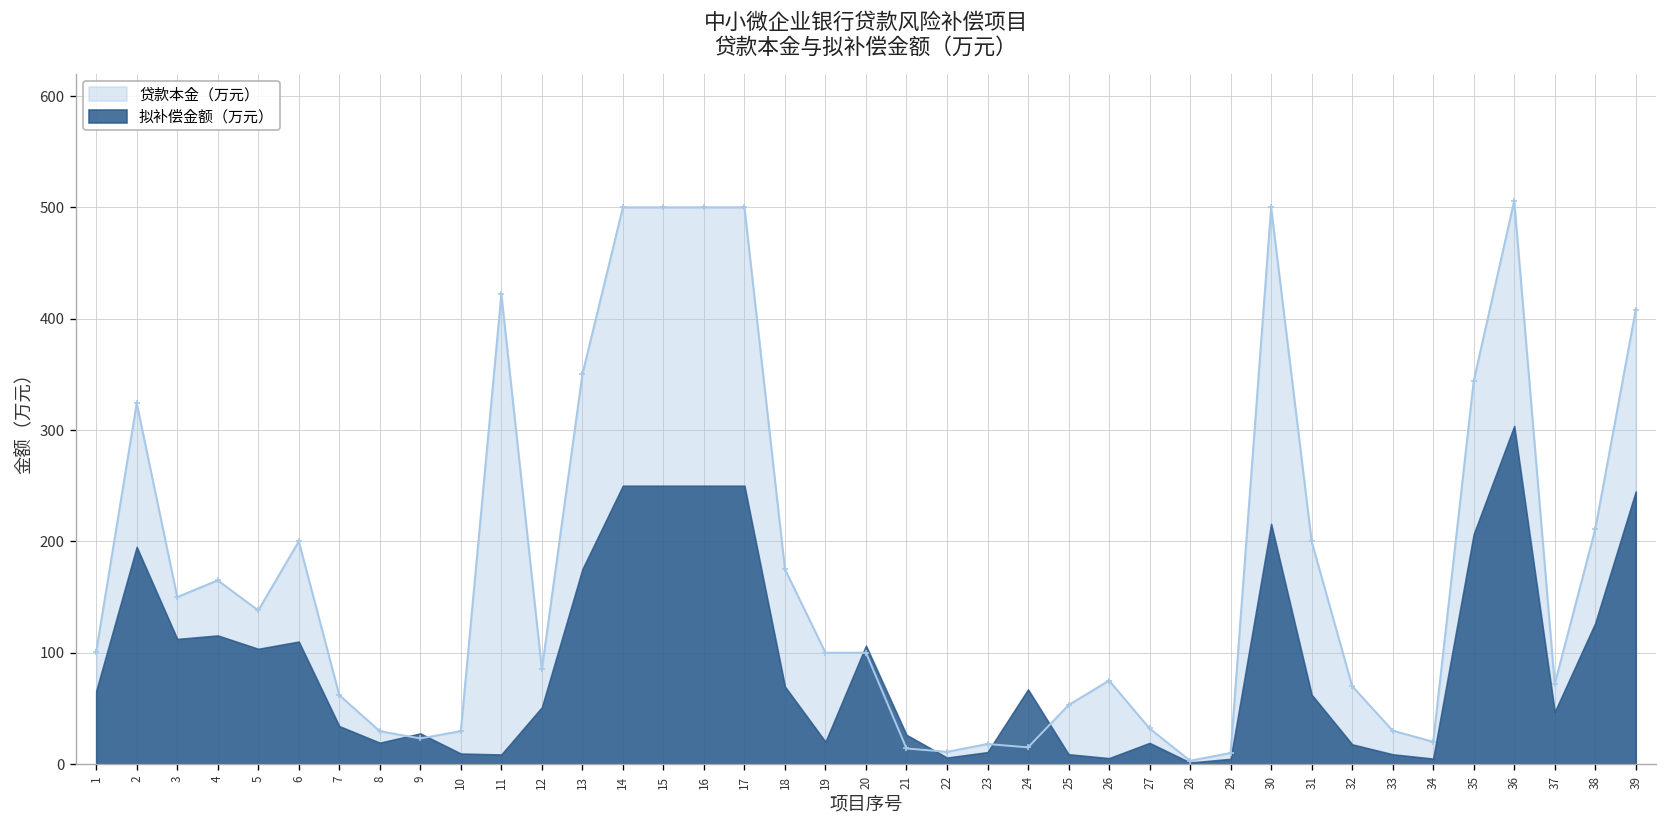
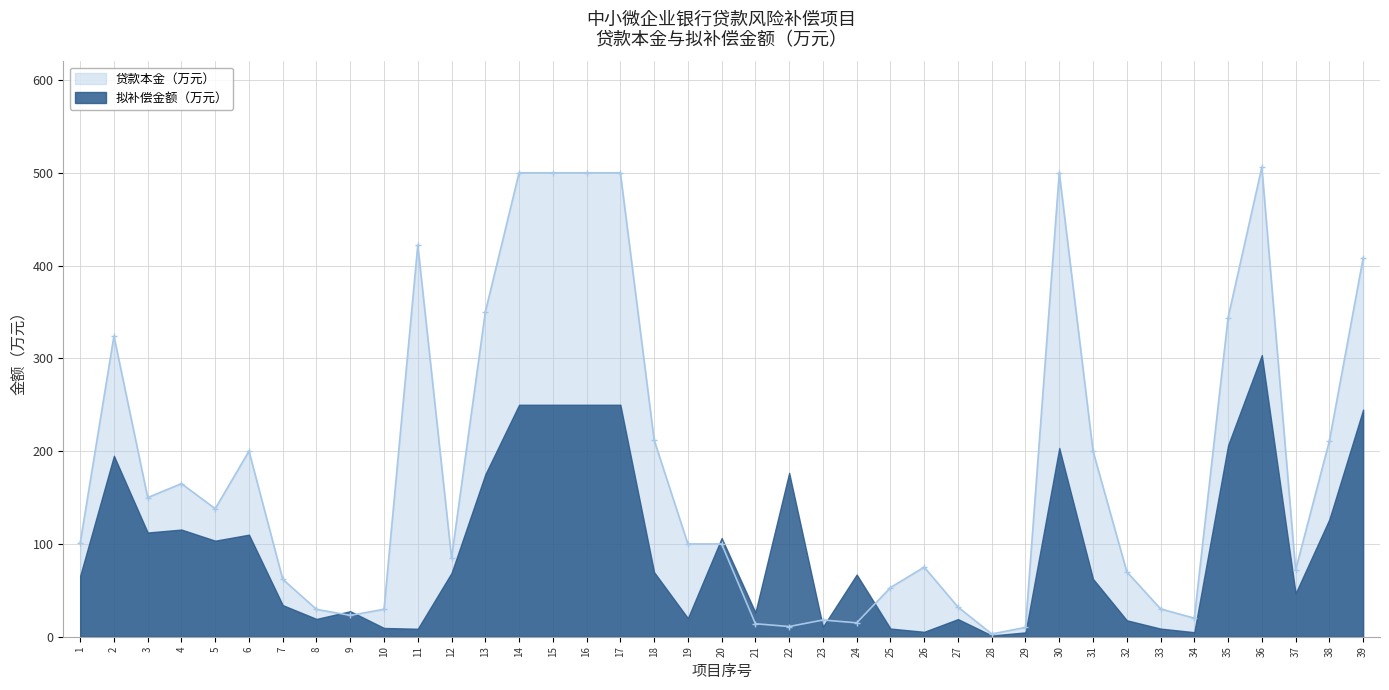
拟补偿金额（万元）, 12: 50 -> 70
贷款本金（万元）, 18: 180 -> 210
拟补偿金额（万元）, 22: 10 -> 180
拟补偿金额（万元）, 30: 220 -> 200
